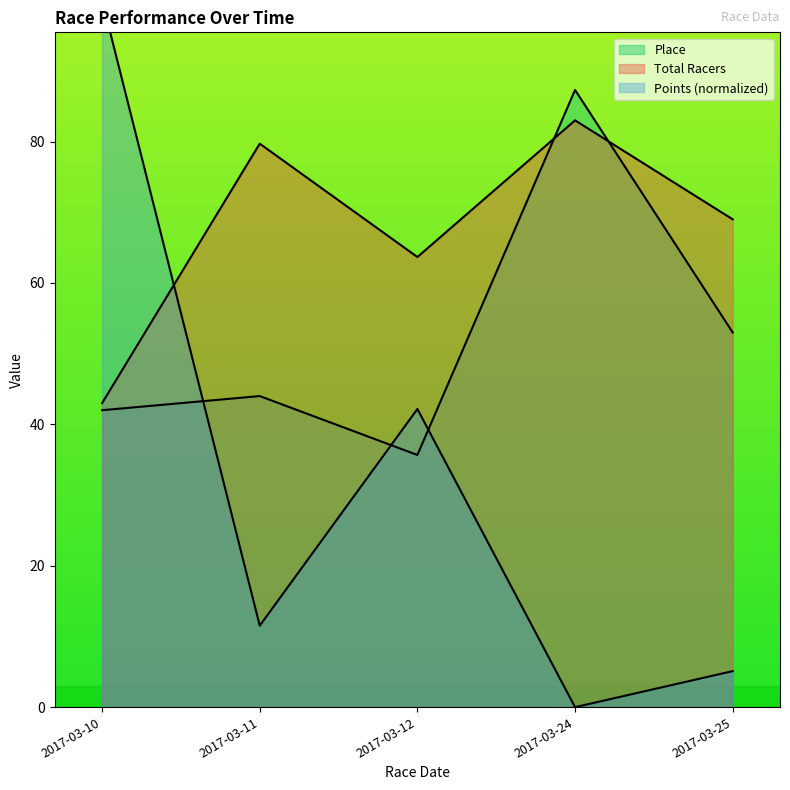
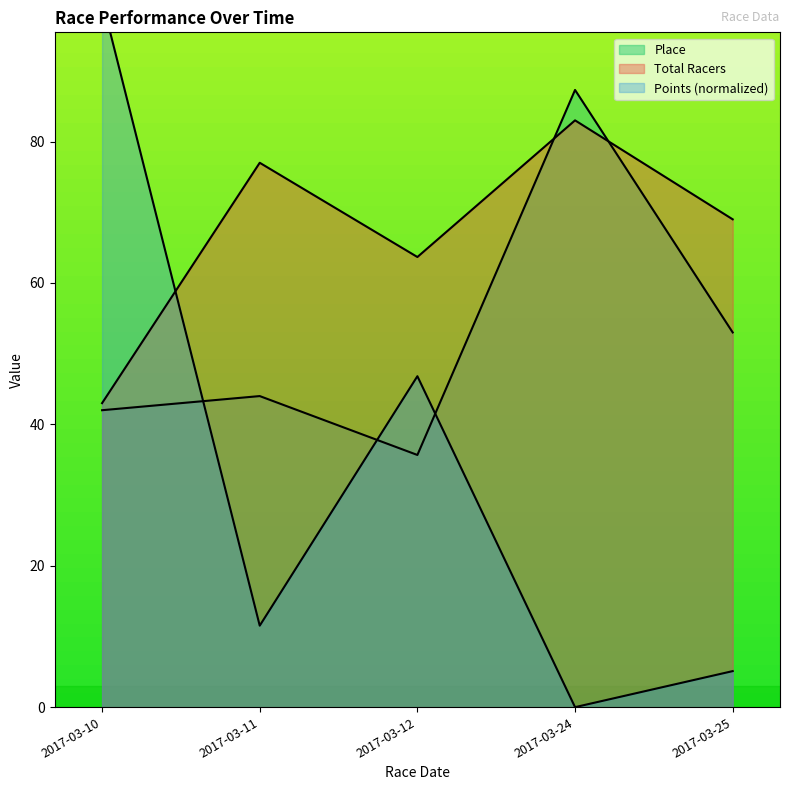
Total Racers, 2017-03-11: 80 -> 77
Points (normalized), 2017-03-12: 42 -> 47
